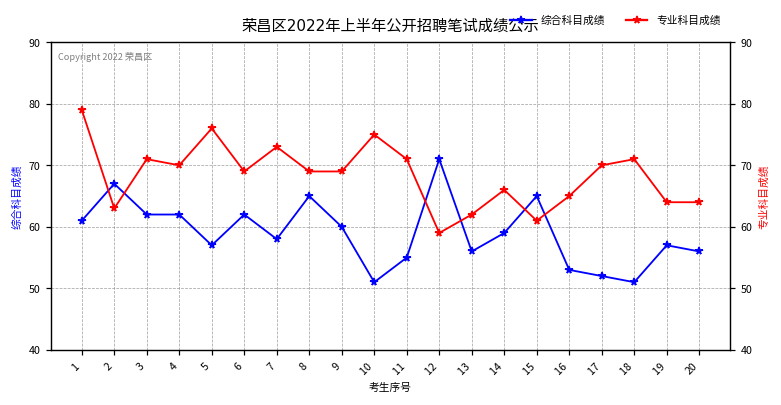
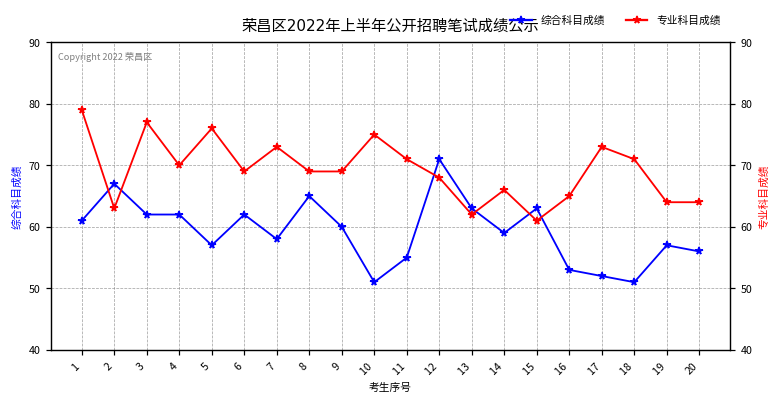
专业科目成绩, 3: 71 -> 77
专业科目成绩, 12: 59 -> 68
综合科目成绩, 13: 56 -> 63
综合科目成绩, 15: 65 -> 63
专业科目成绩, 17: 70 -> 73
